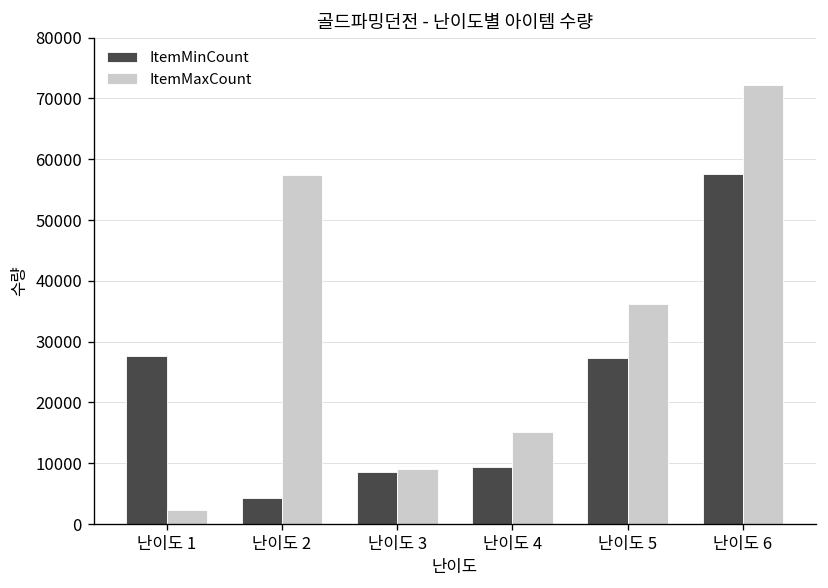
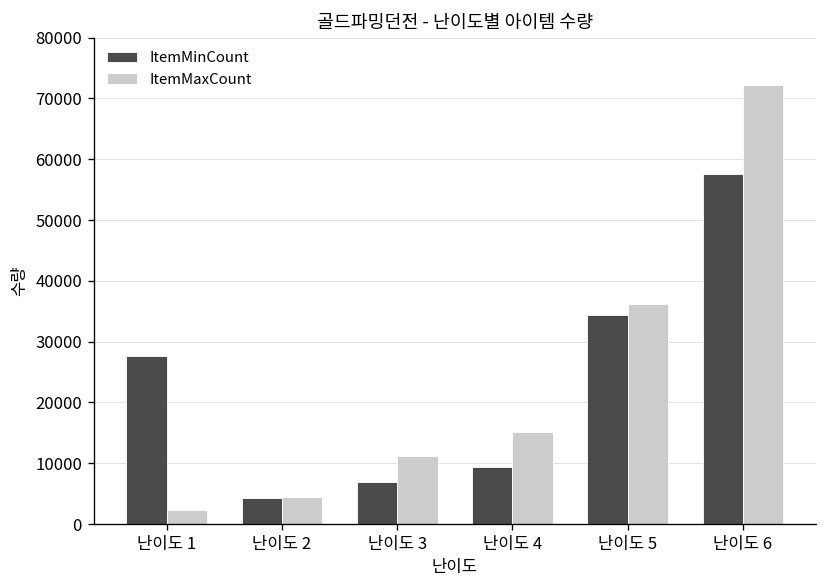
ItemMaxCount, 난이도 2: 57000 -> 5000
ItemMinCount, 난이도 3: 9000 -> 7000
ItemMaxCount, 난이도 3: 9000 -> 11000
ItemMinCount, 난이도 5: 27000 -> 34000
